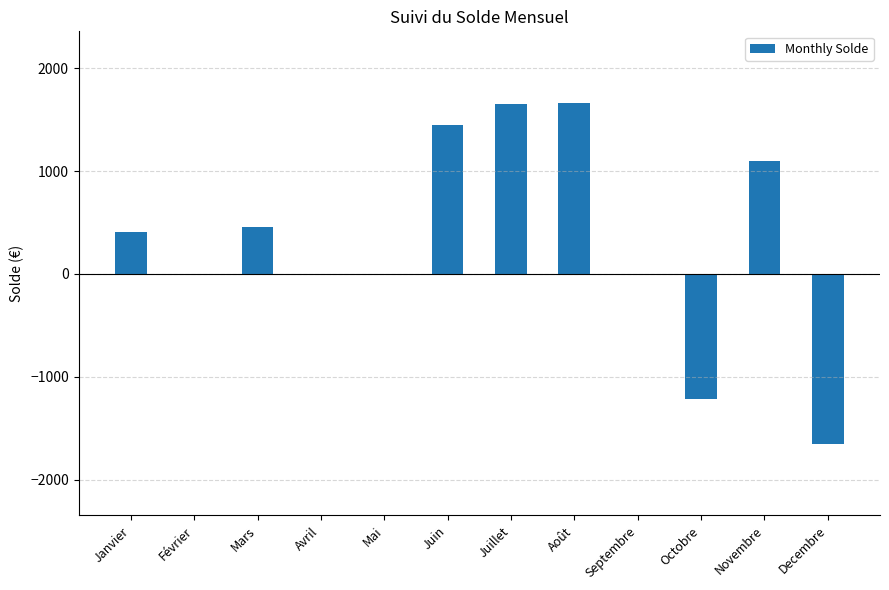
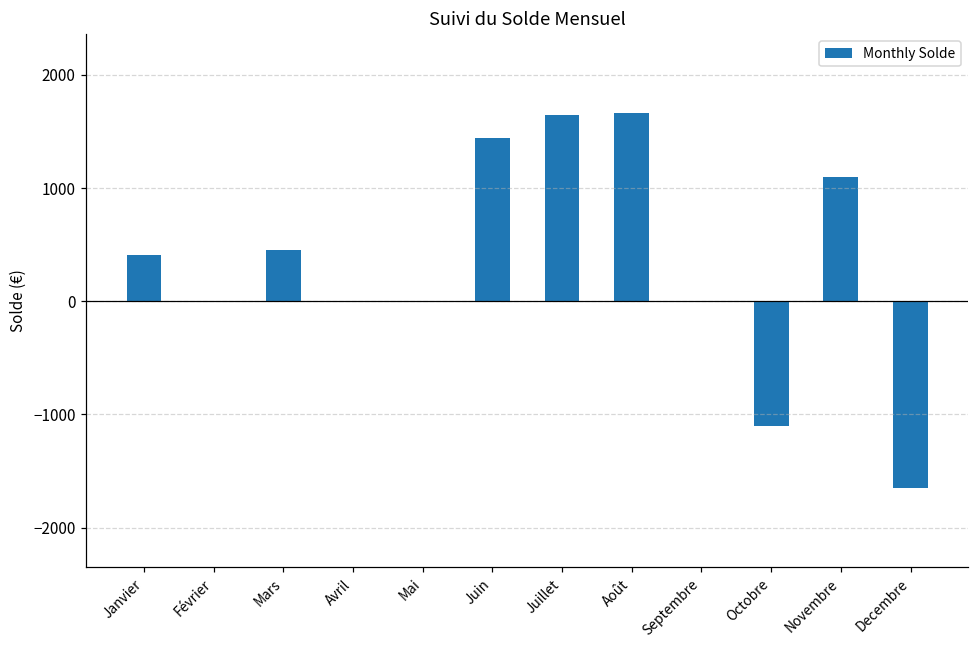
Octobre: -1210 -> -1110
